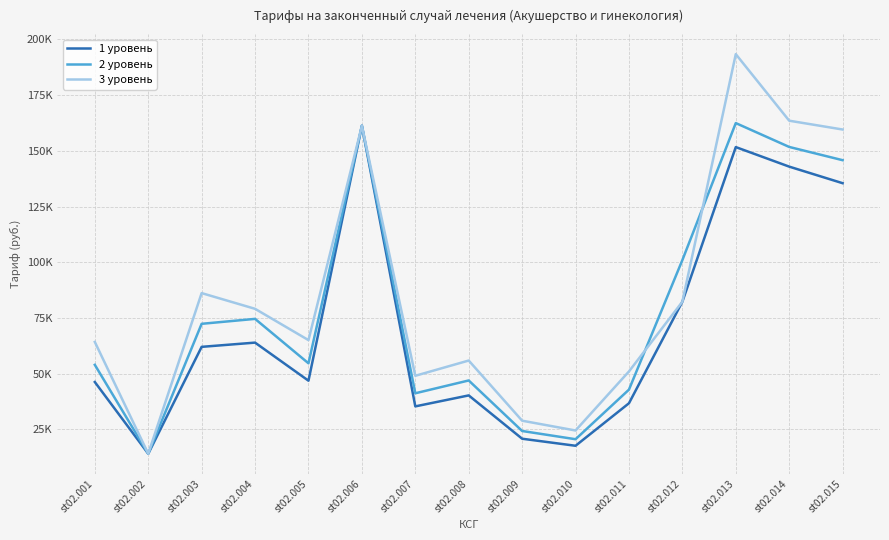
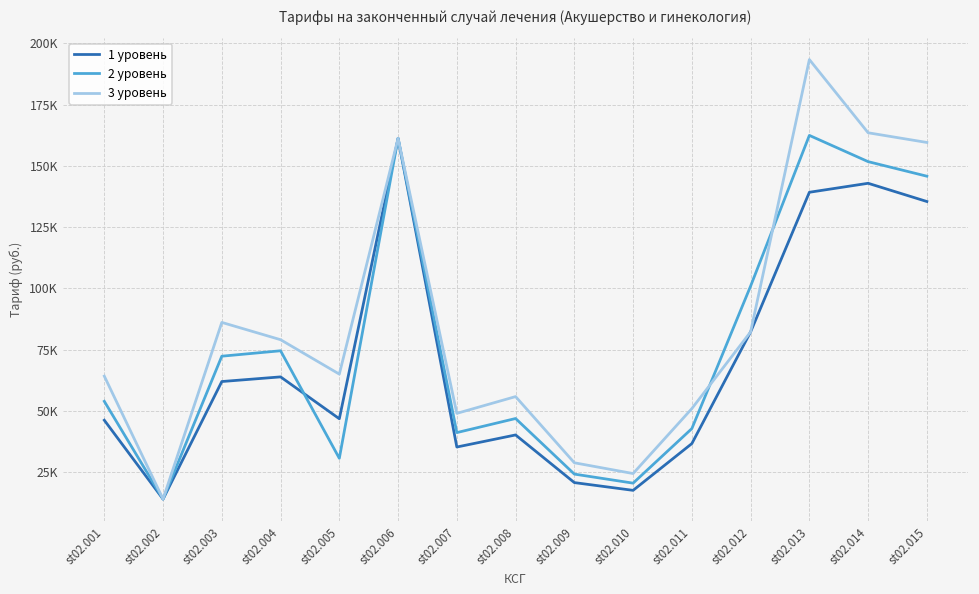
2 уровень, st02.005: 55000 -> 31000
1 уровень, st02.013: 152000 -> 139000
